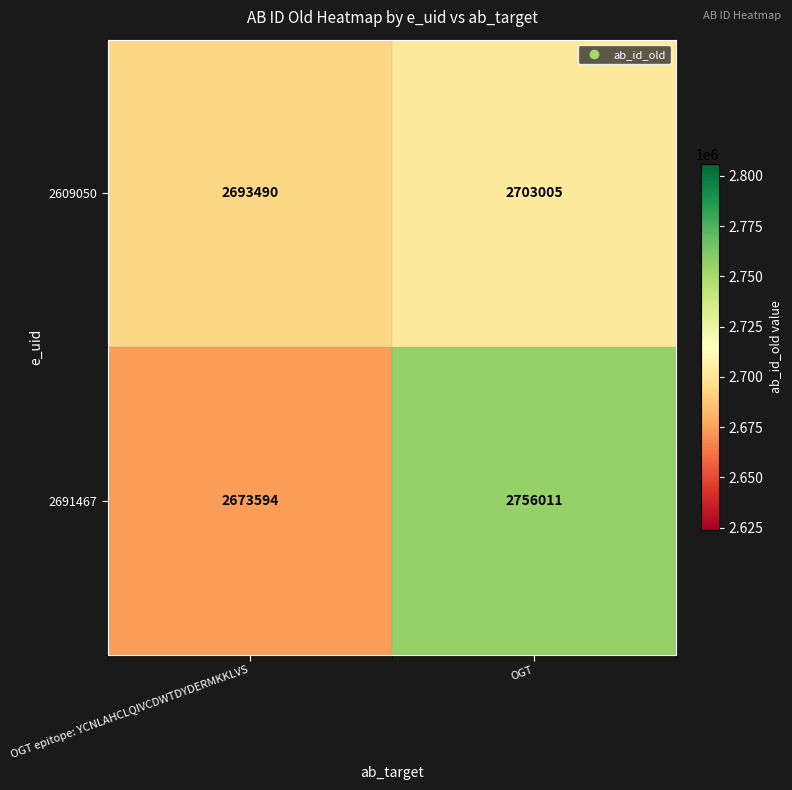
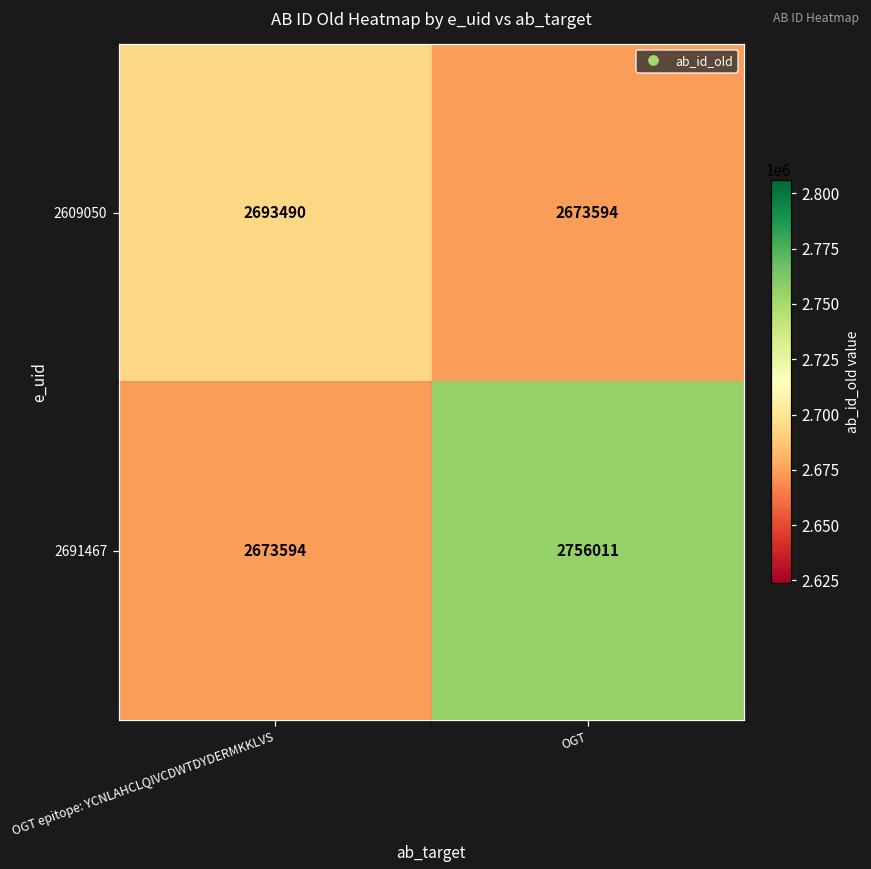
2609050, OGT: 2703005 -> 2673594
